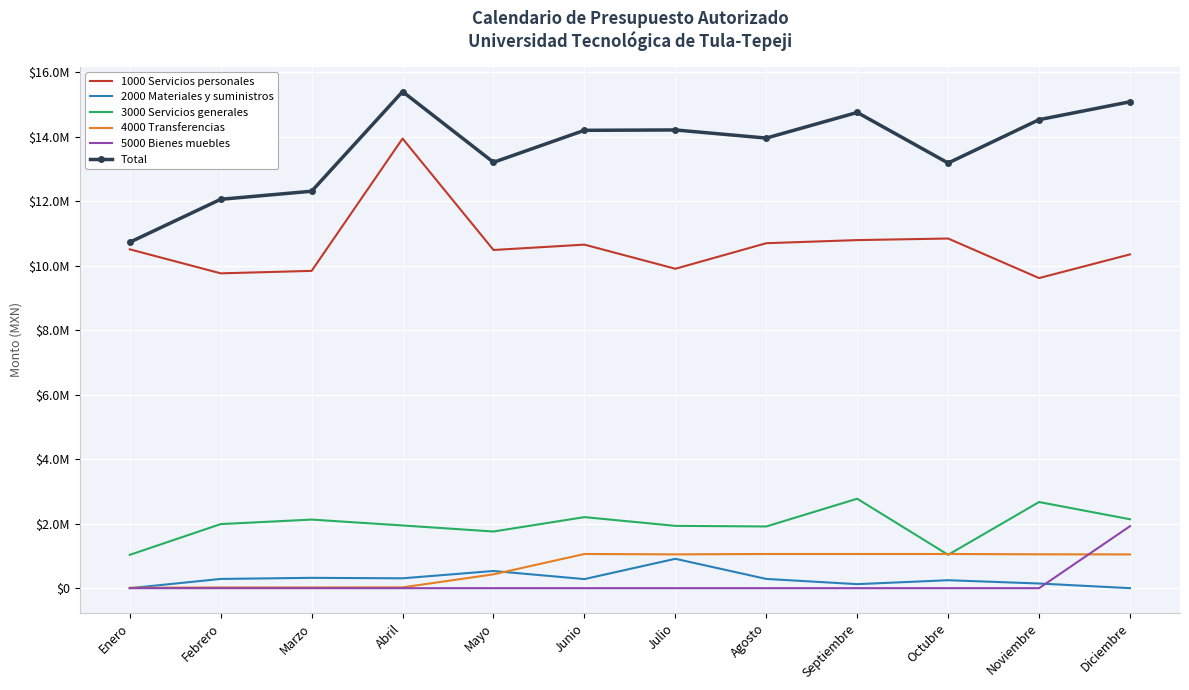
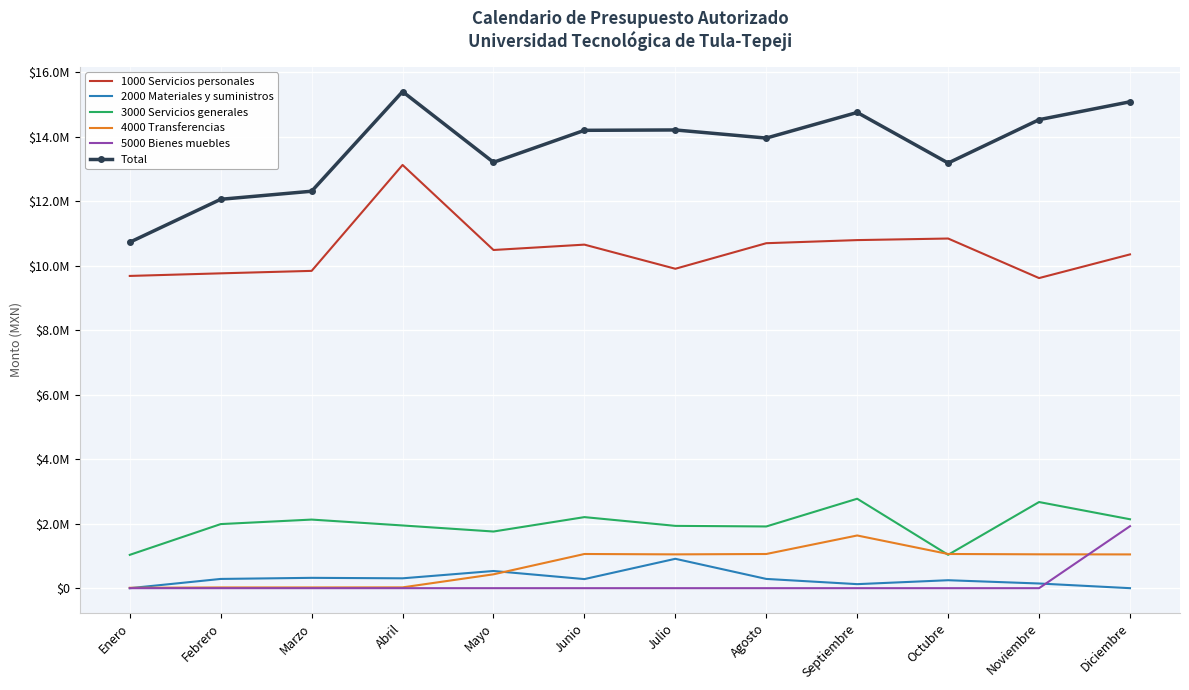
1000 Servicios personales, Enero: $10500000 -> $9700000
1000 Servicios personales, Abril: $13900000 -> $13100000
4000 Transferencias, Septiembre: $1100000 -> $1600000
